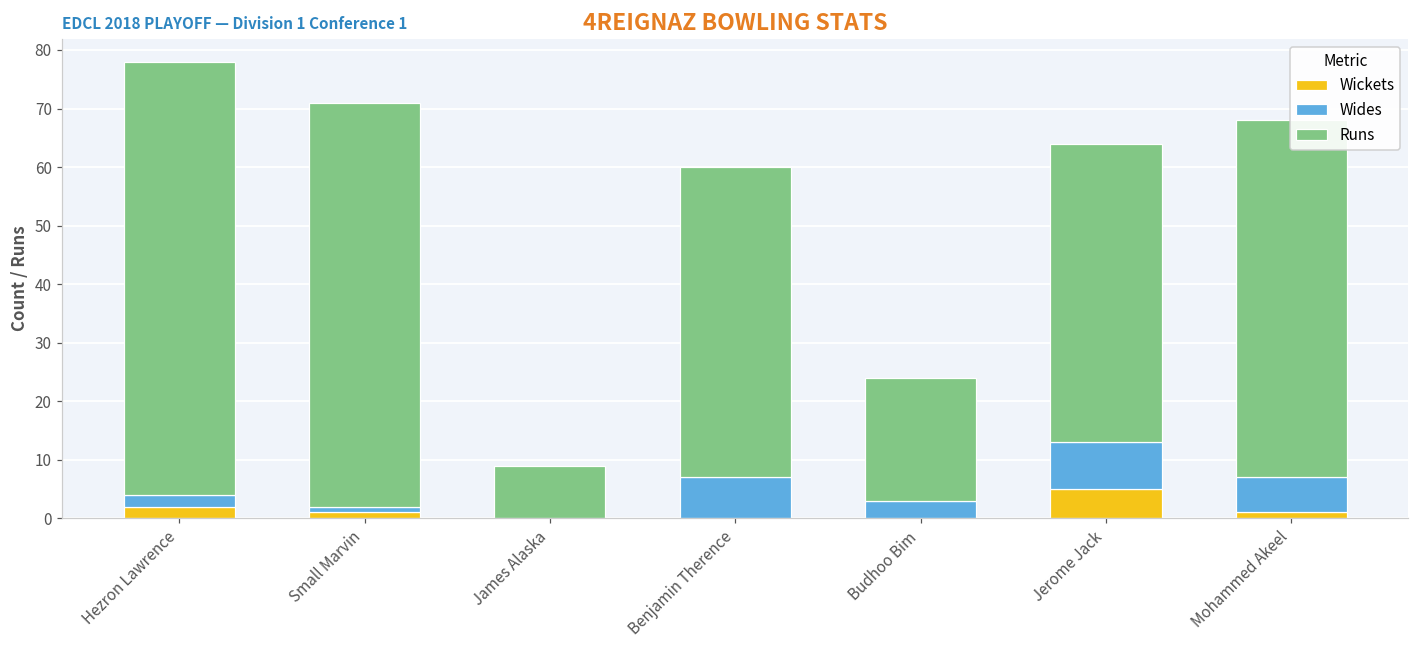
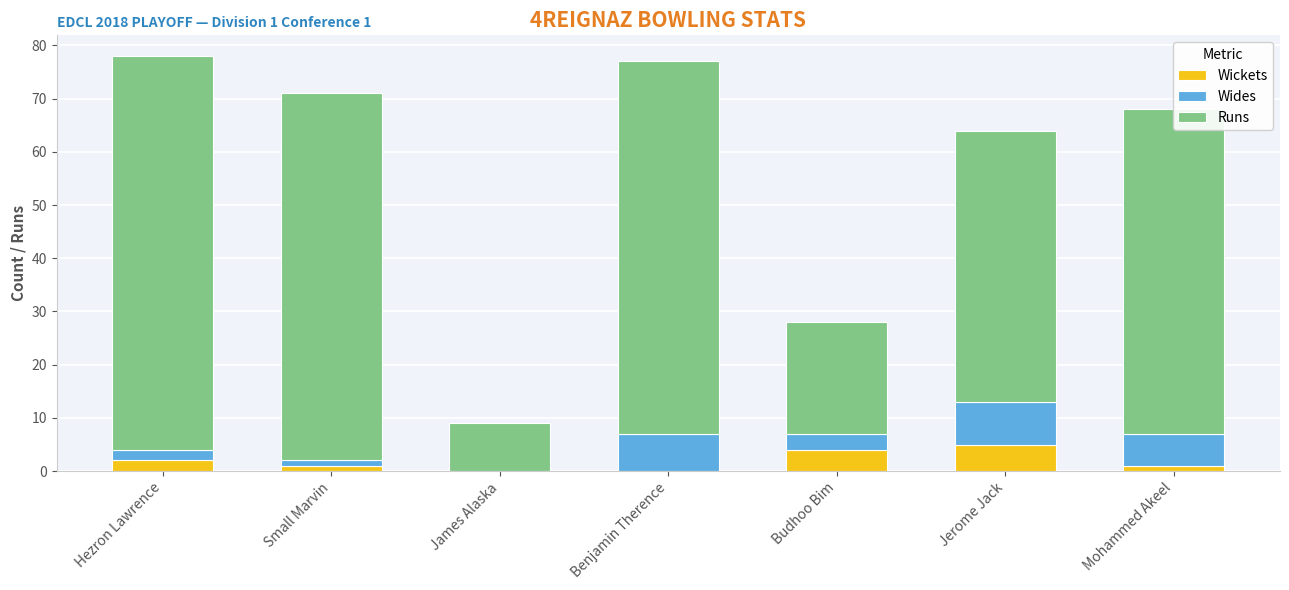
Runs, Benjamin Therence: 53 -> 70
Wickets, Budhoo Bim: 0 -> 4
